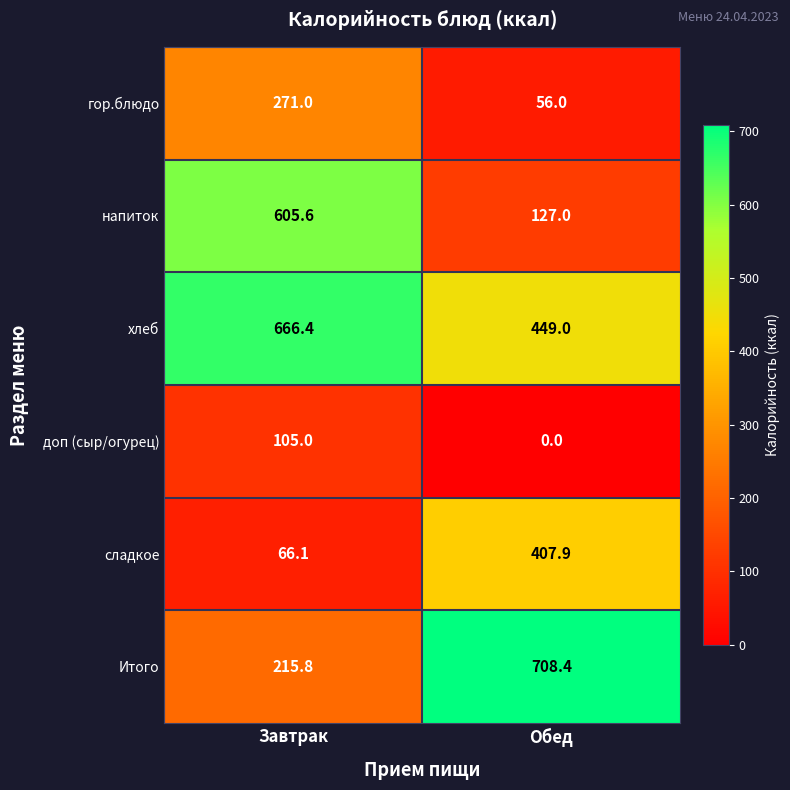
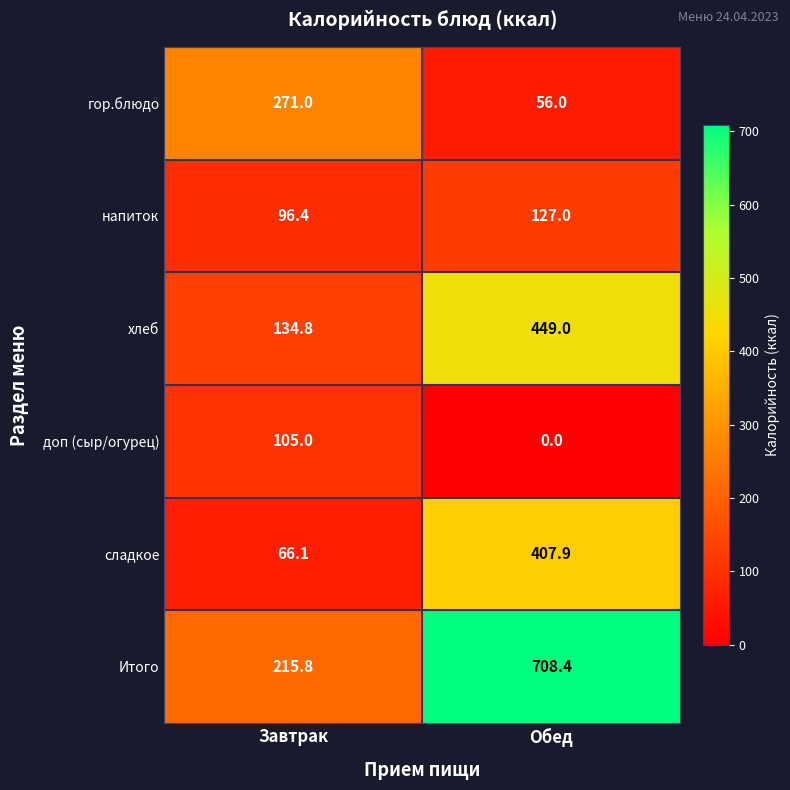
напиток, Завтрак: 605.6 -> 96.4
хлеб, Завтрак: 666.4 -> 134.8
